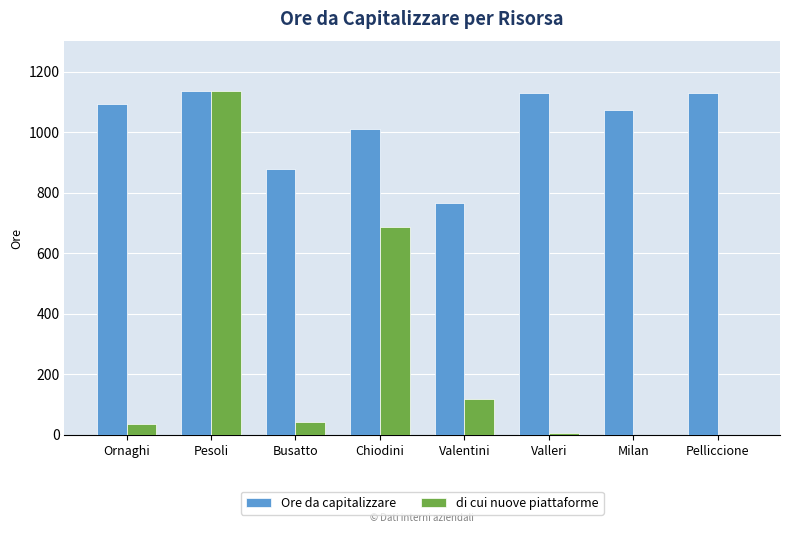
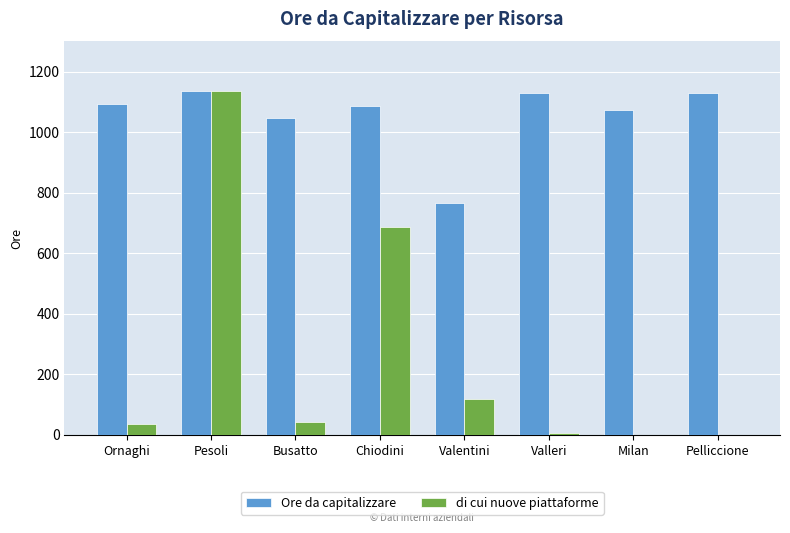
Ore da capitalizzare, Busatto: 880 -> 1050
Ore da capitalizzare, Chiodini: 1010 -> 1090
